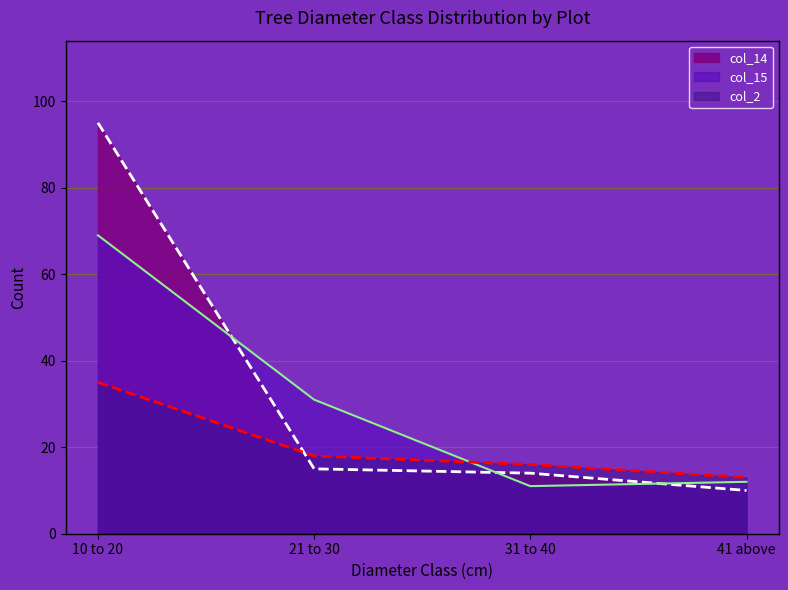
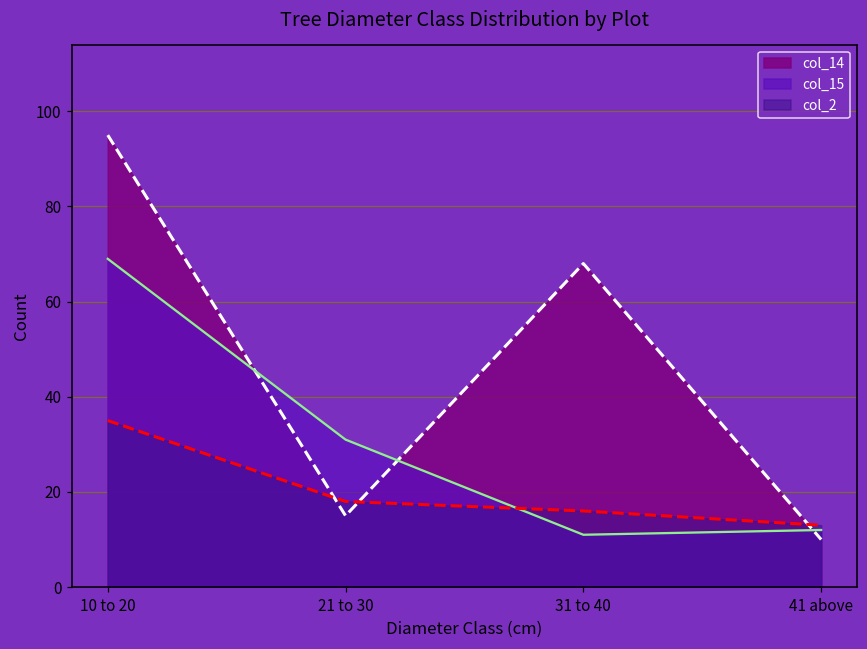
col_14, 31 to 40: 14 -> 68
